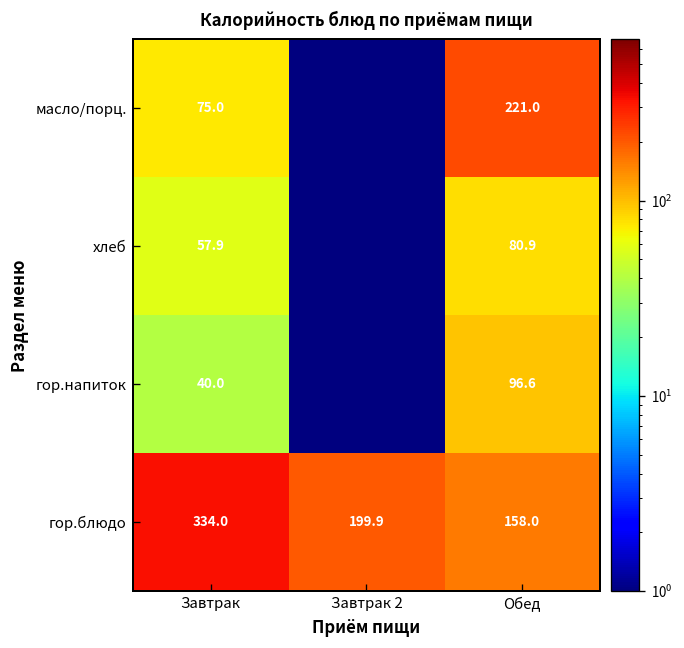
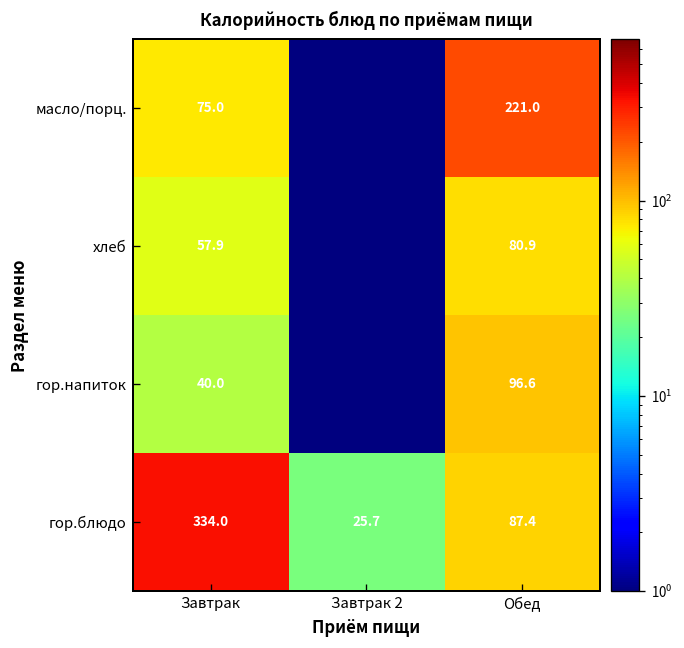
гор.блюдо, Завтрак 2: 199.9 -> 25.7
гор.блюдо, Обед: 158.0 -> 87.4
